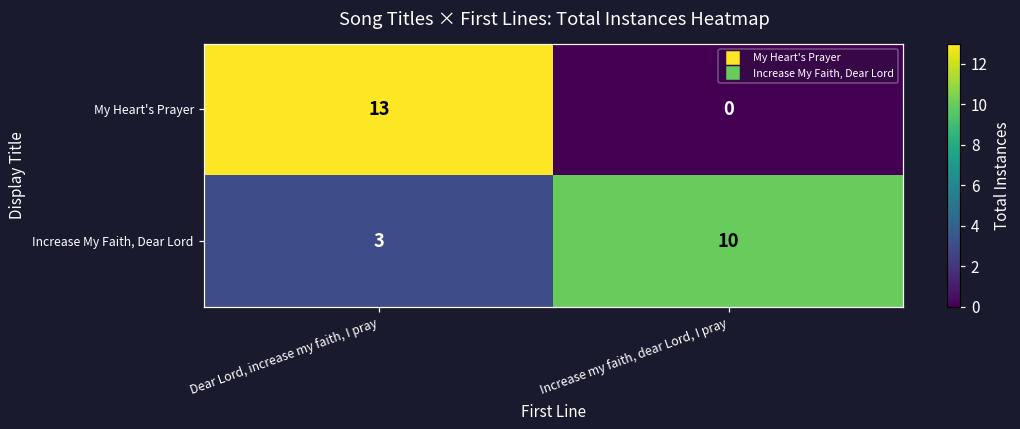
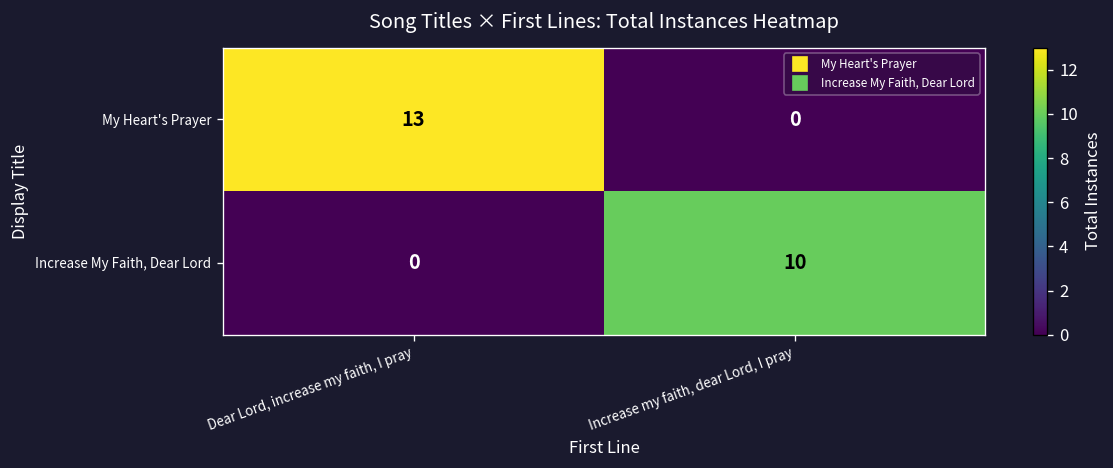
Increase My Faith, Dear Lord, Dear Lord, increase my faith, I pray: 3 -> 0
